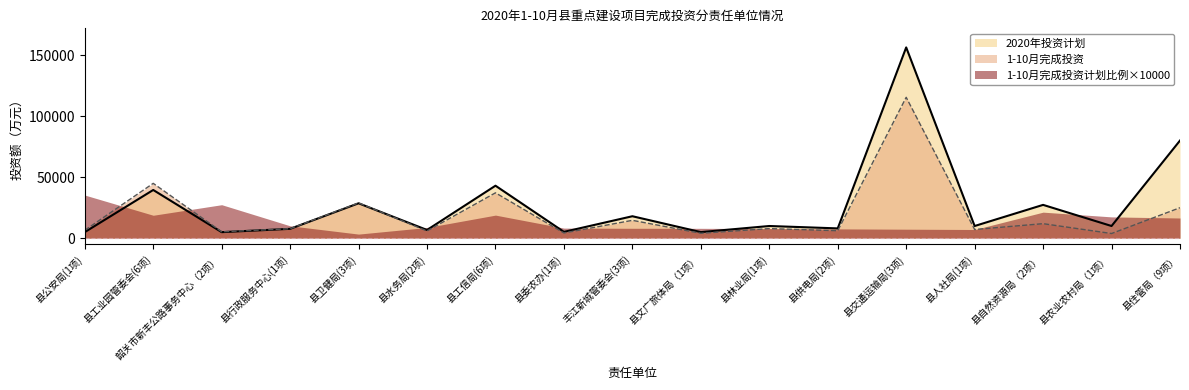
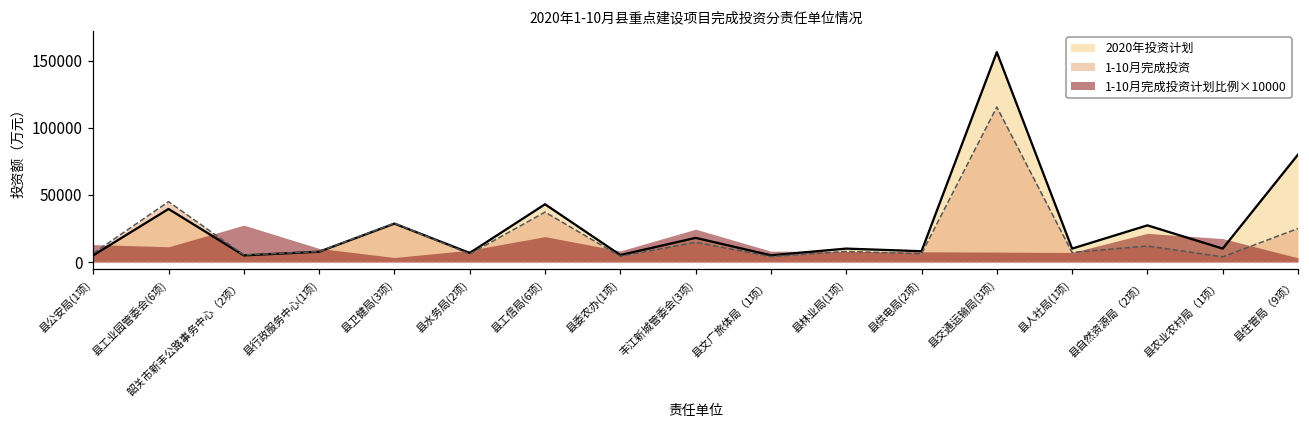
1-10月完成投资计划比例×10000, 县公安局(1项): 35000 -> 13000
1-10月完成投资计划比例×10000, 县工业园管委会(6项): 19000 -> 11000
1-10月完成投资计划比例×10000, 丰江新城管委会(3项): 8000 -> 24000
1-10月完成投资计划比例×10000, 县住管局（9项）: 17000 -> 3000
